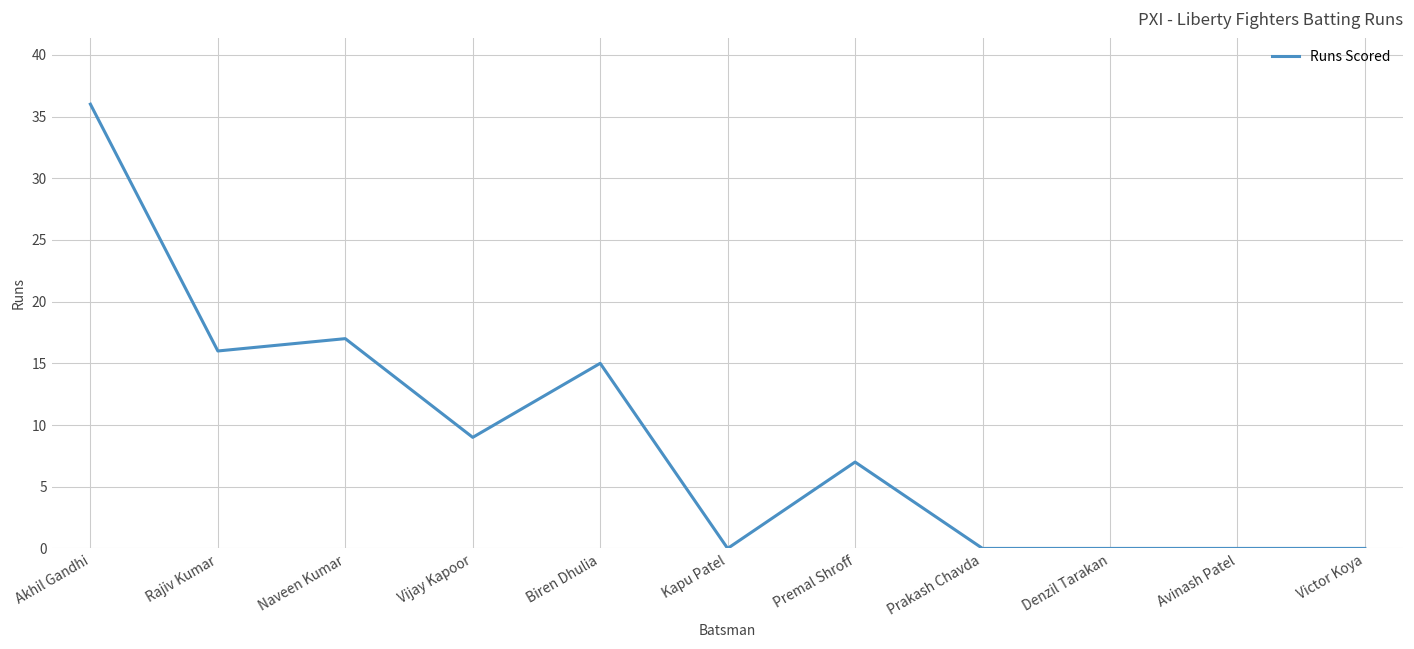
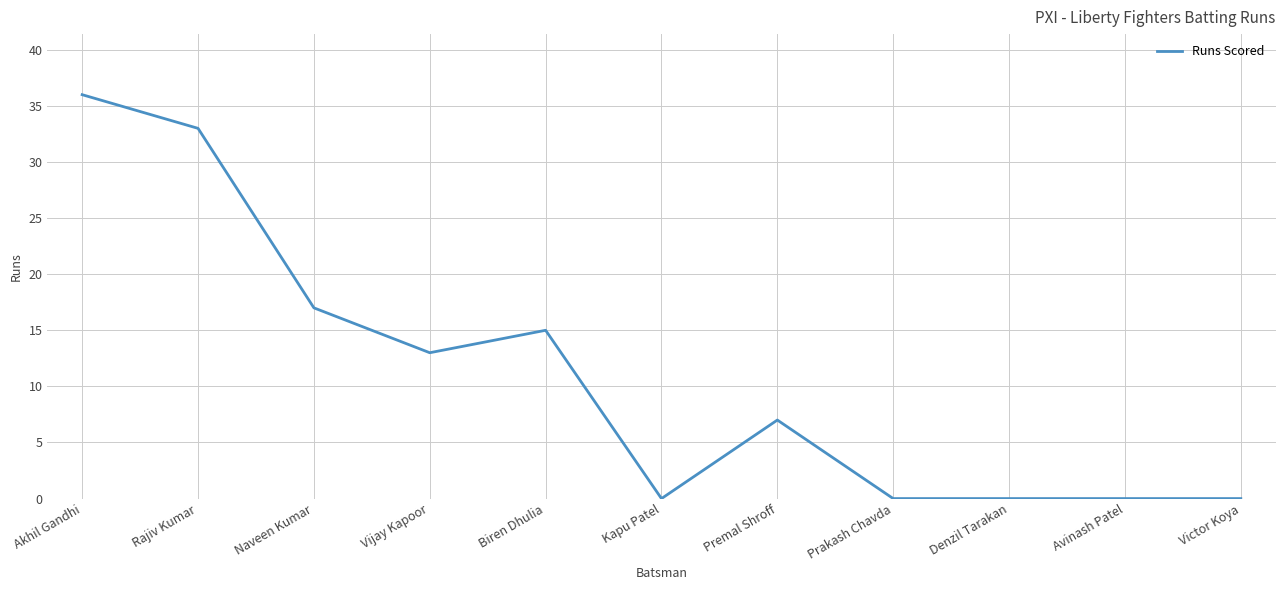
Rajiv Kumar: 16 -> 33
Vijay Kapoor: 9 -> 13
